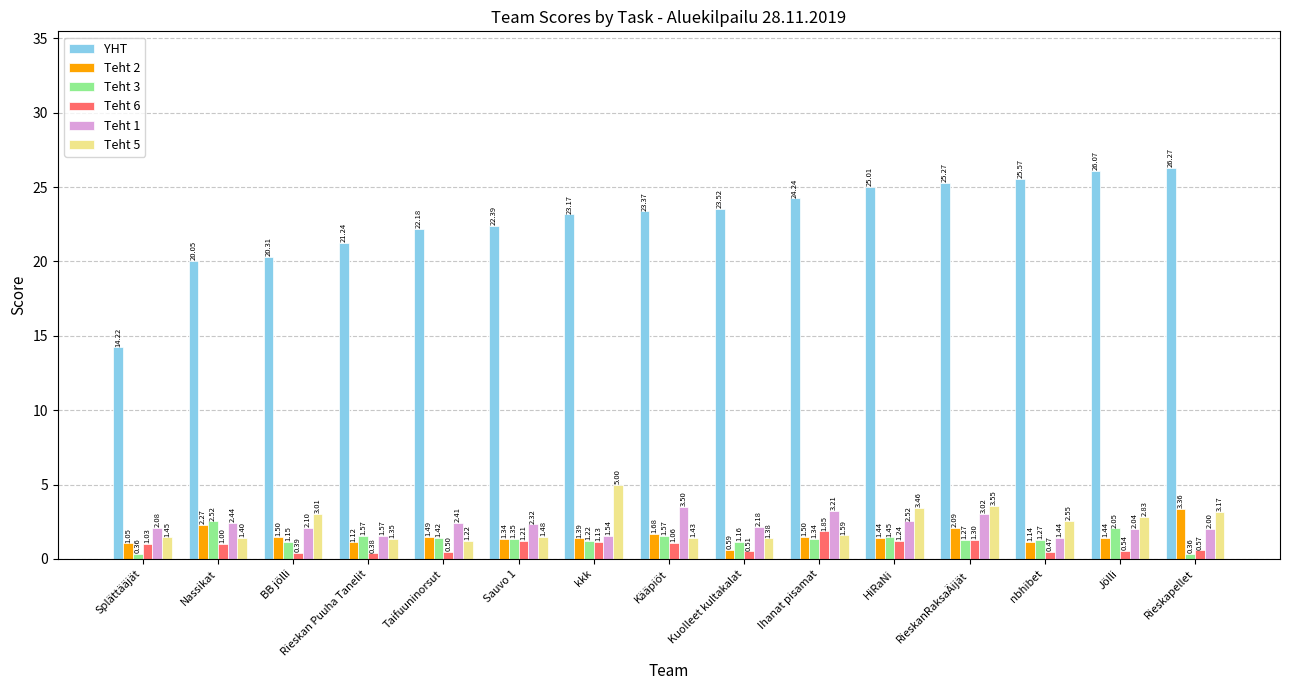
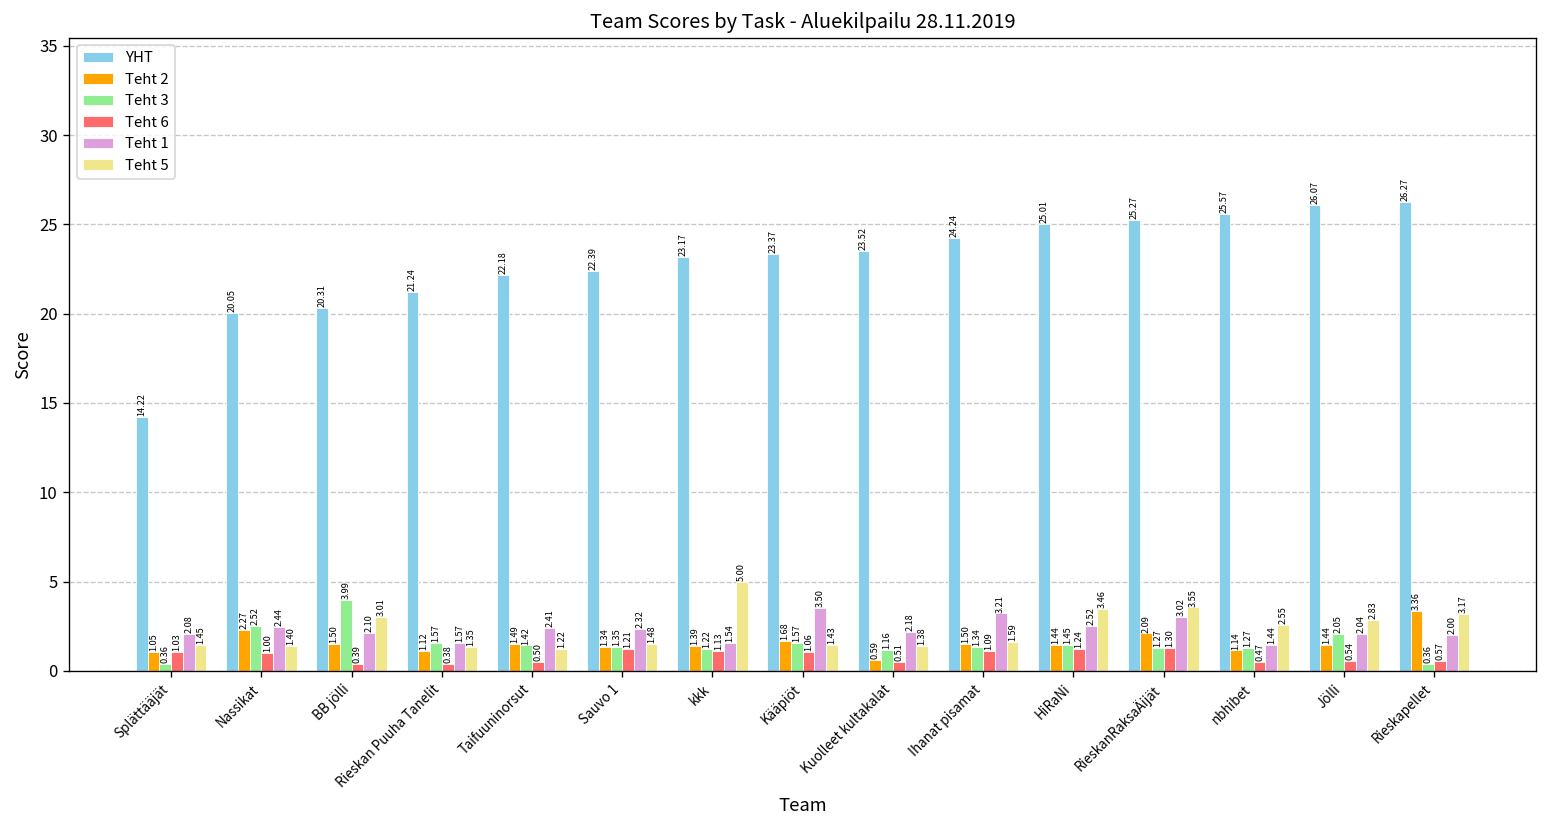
Teht 3, BB jölli: 1.15 -> 3.99
Teht 6, Ihanat pisamat: 1.85 -> 1.09
